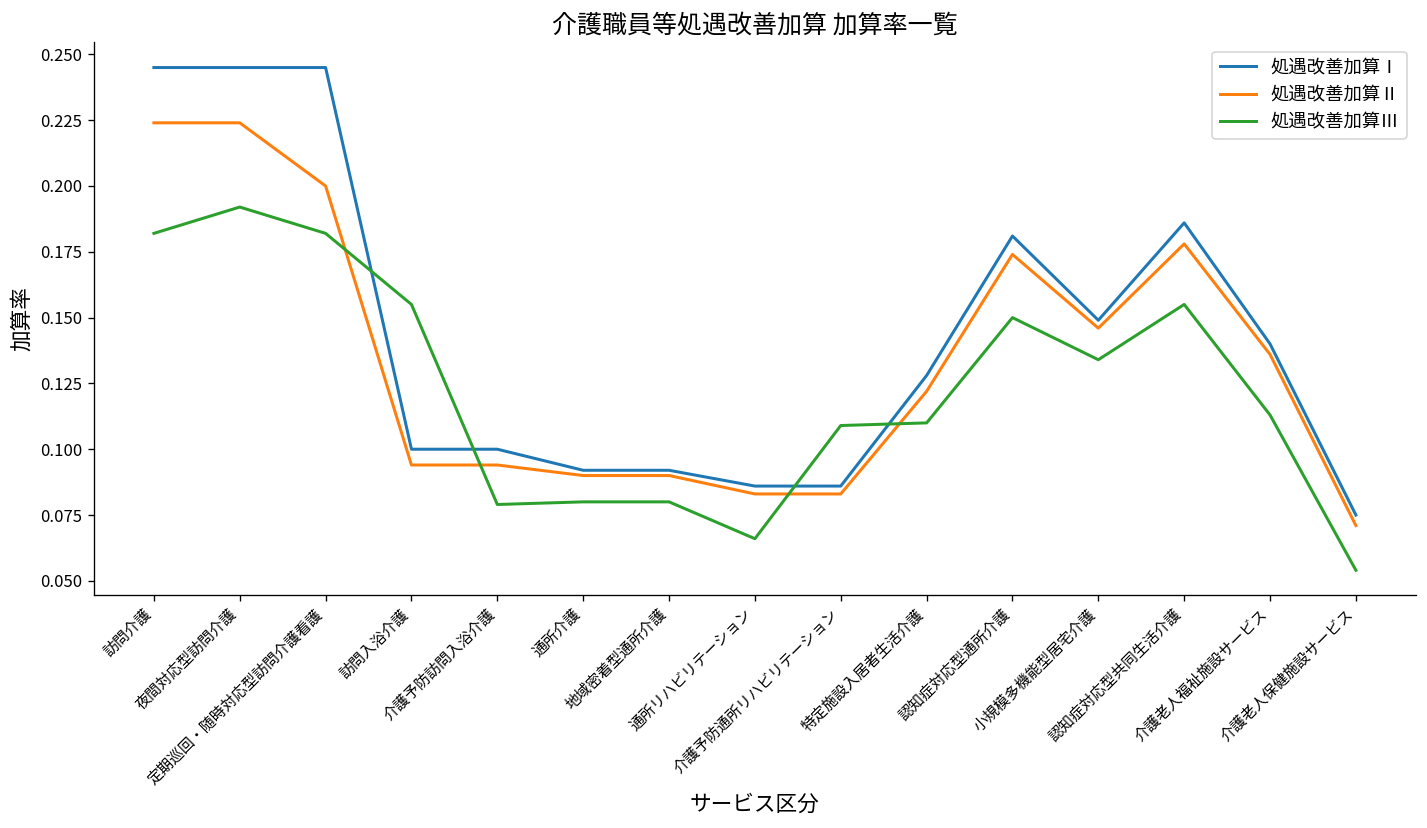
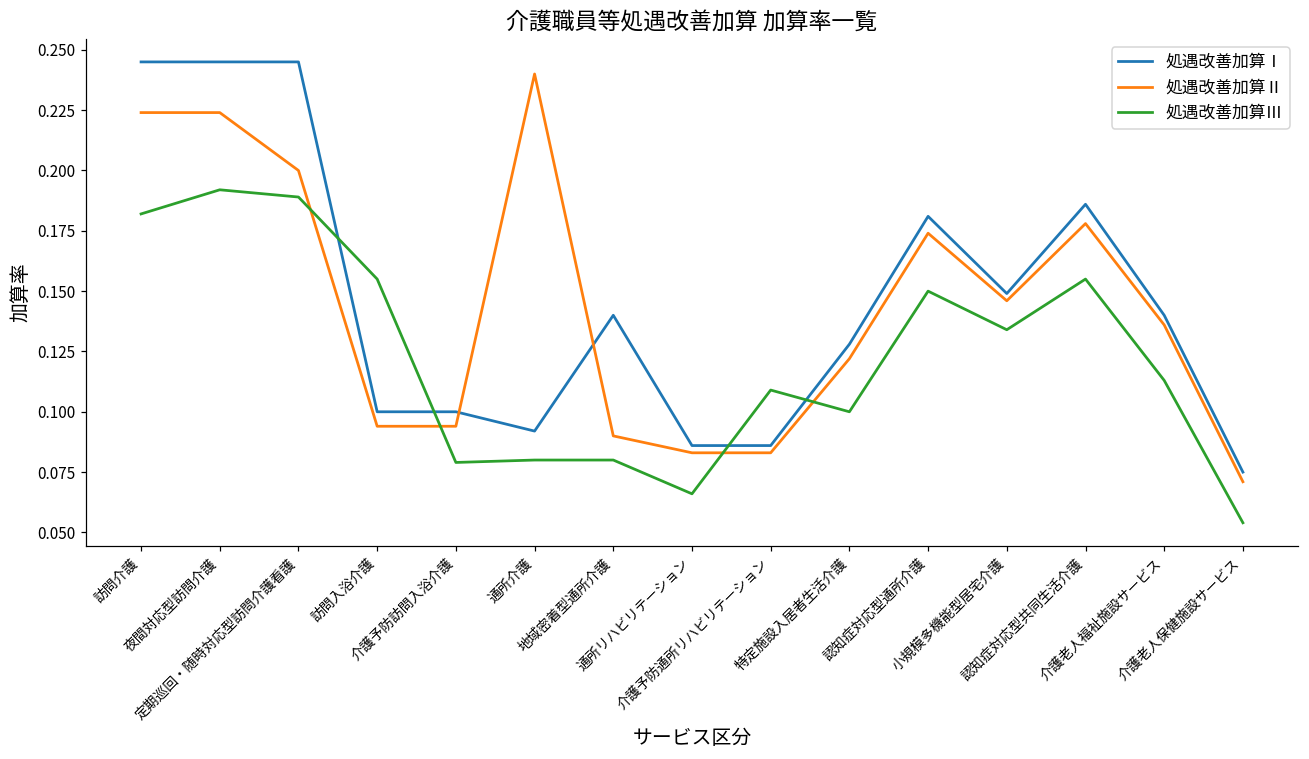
処遇改善加算Ⅲ, 定期巡回・随時対応型訪問介護看護: 0.182 -> 0.189
処遇改善加算Ⅱ, 通所介護: 0.09 -> 0.24
処遇改善加算Ⅰ, 地域密着型通所介護: 0.092 -> 0.140
処遇改善加算Ⅲ, 特定施設入居者生活介護: 0.11 -> 0.10
